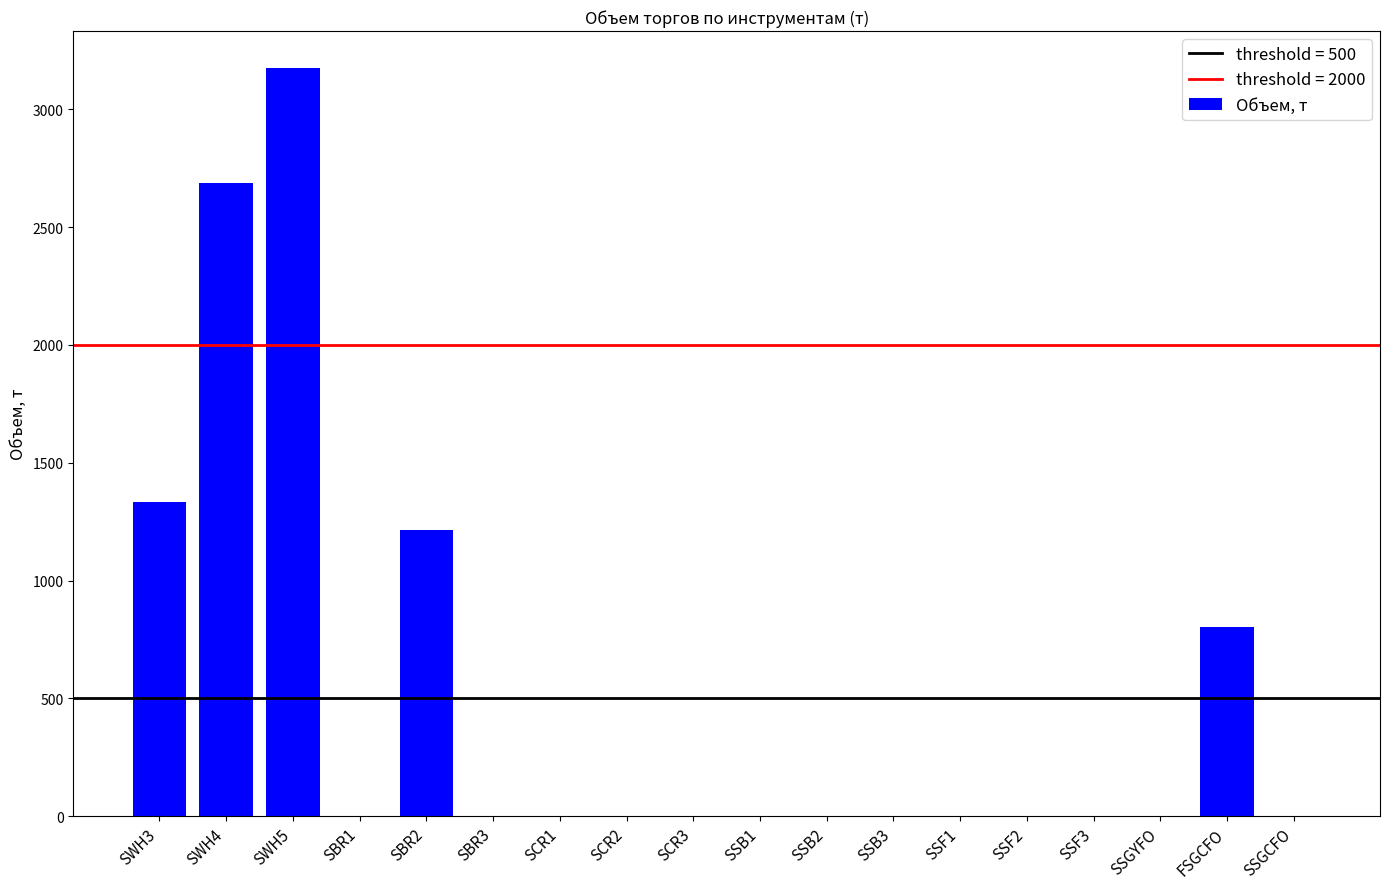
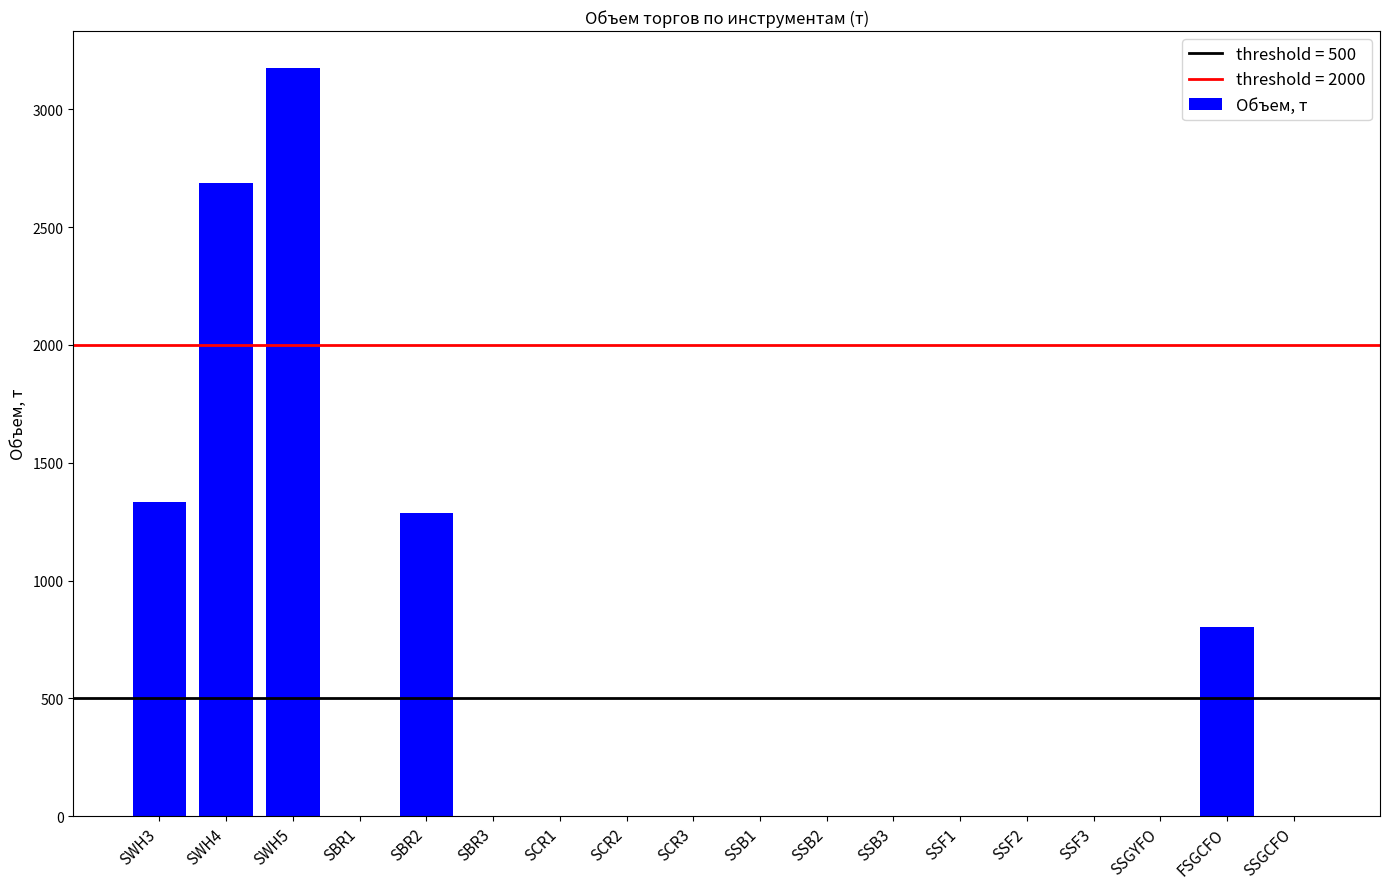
SBR2: 1210 -> 1290
